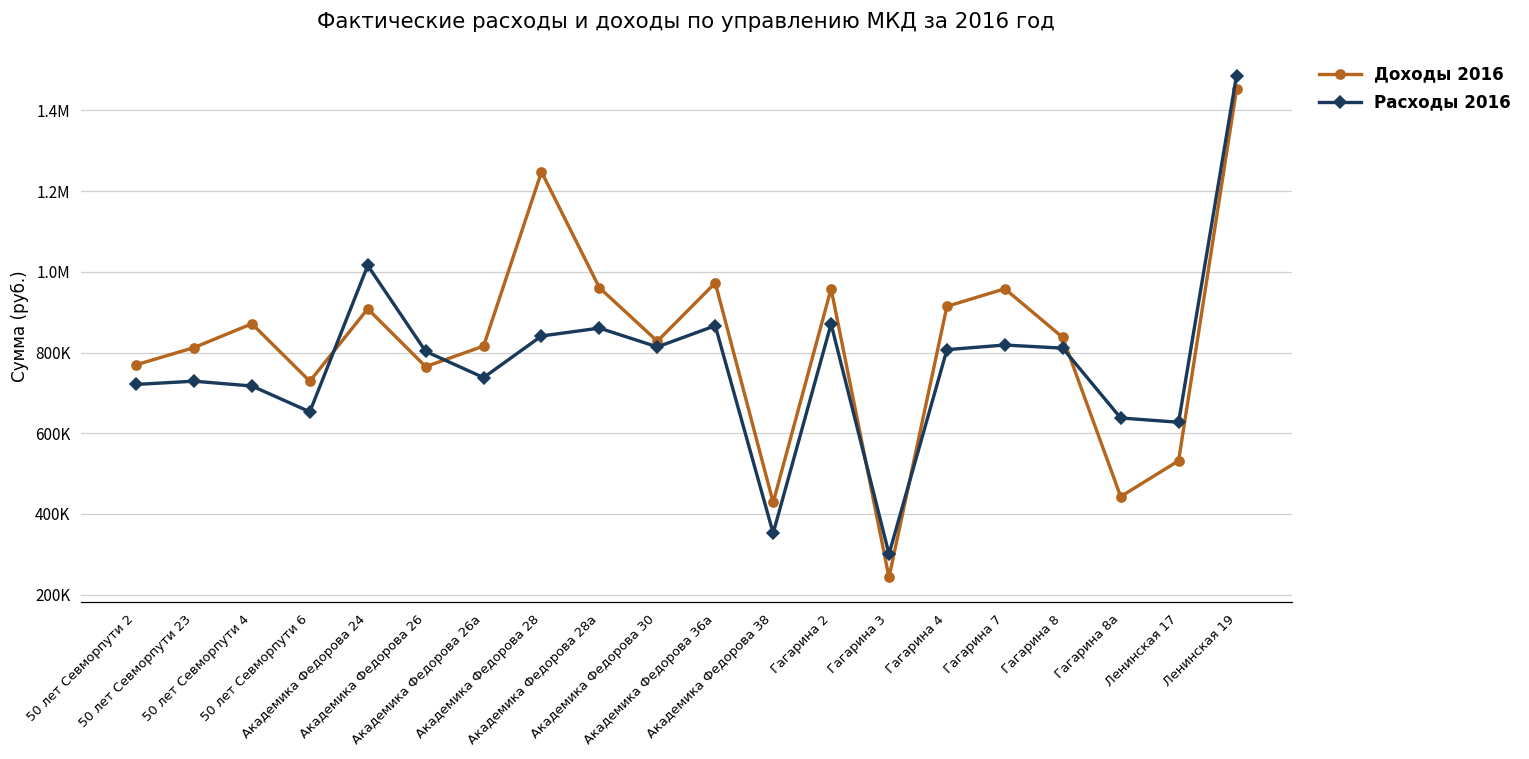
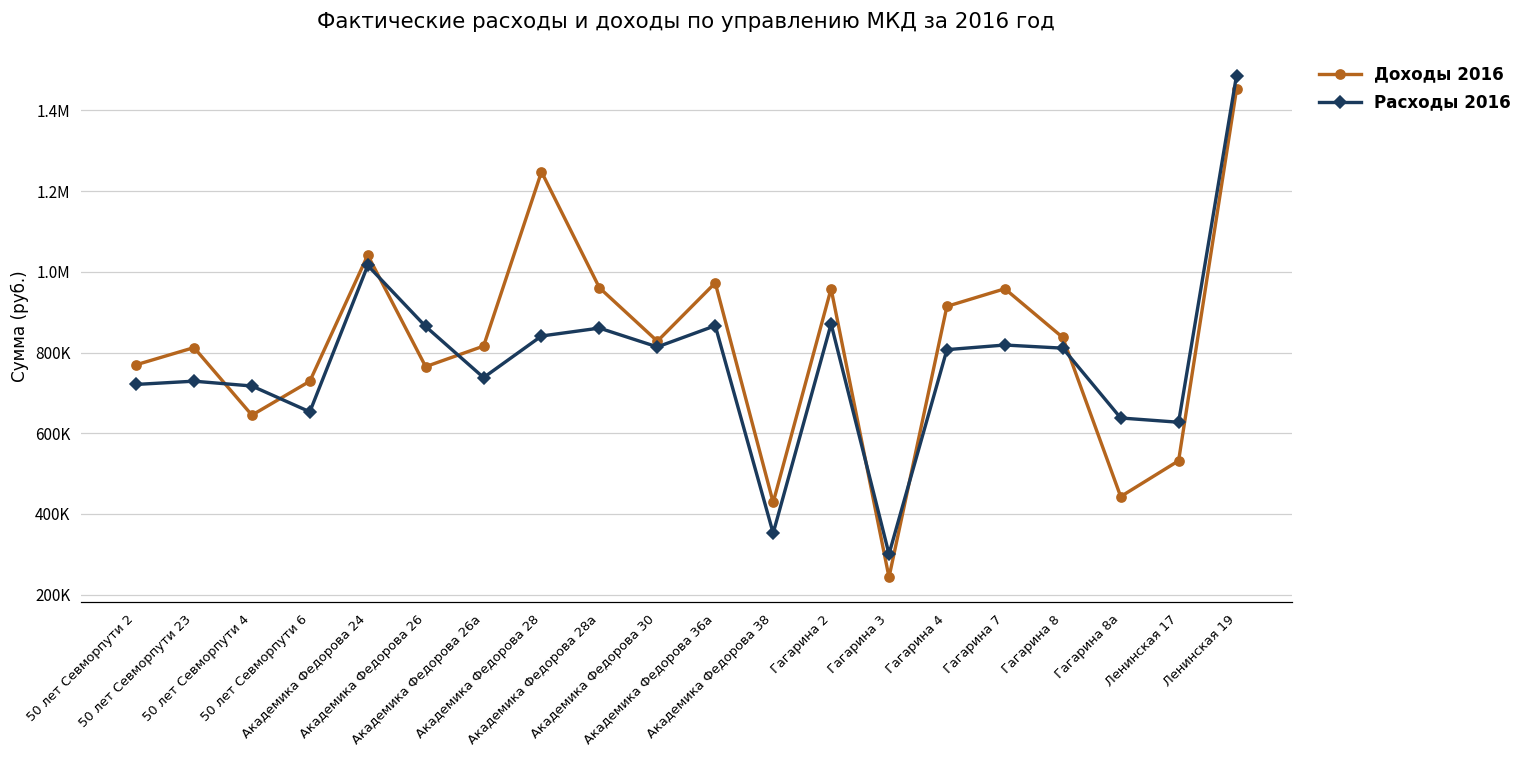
Доходы 2016, 50 лет Севморпути 4: 870000 -> 640000
Доходы 2016, Академика Федорова 24: 910000 -> 1040000
Расходы 2016, Академика Федорова 26: 800000 -> 860000
